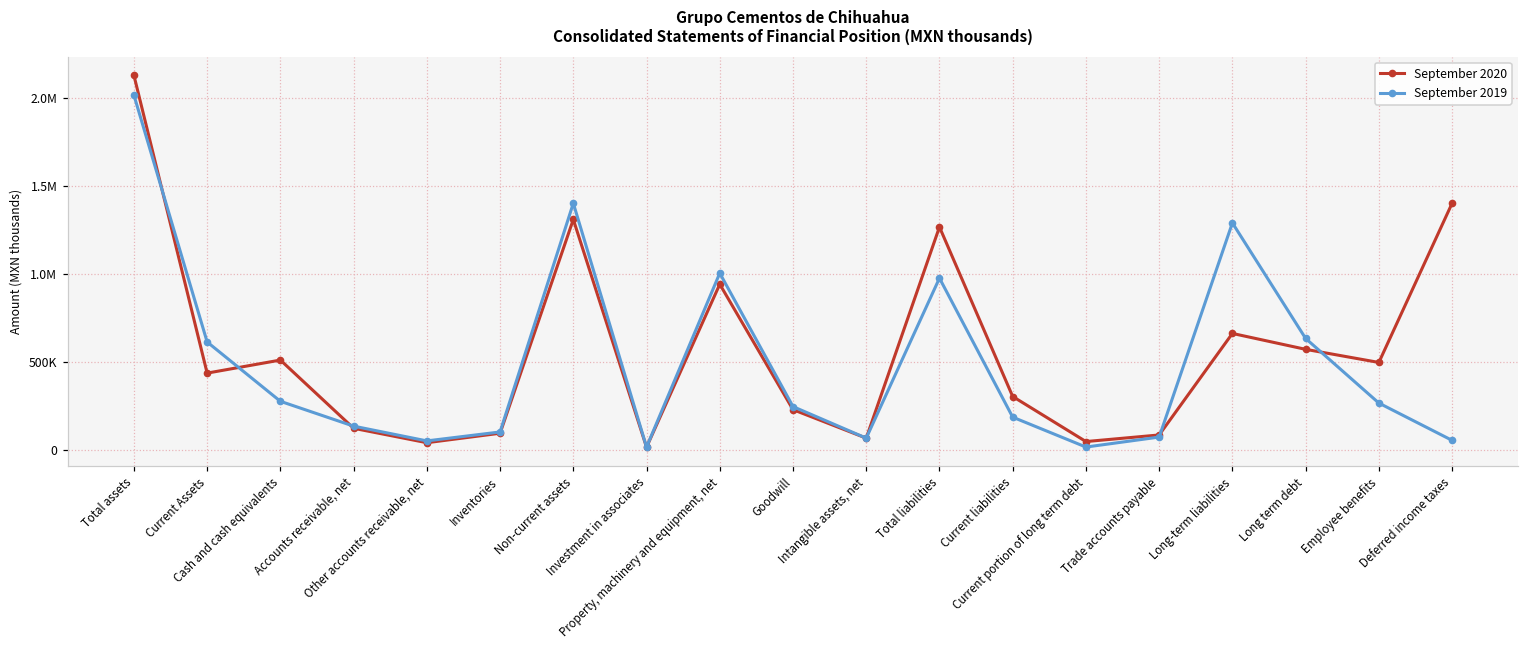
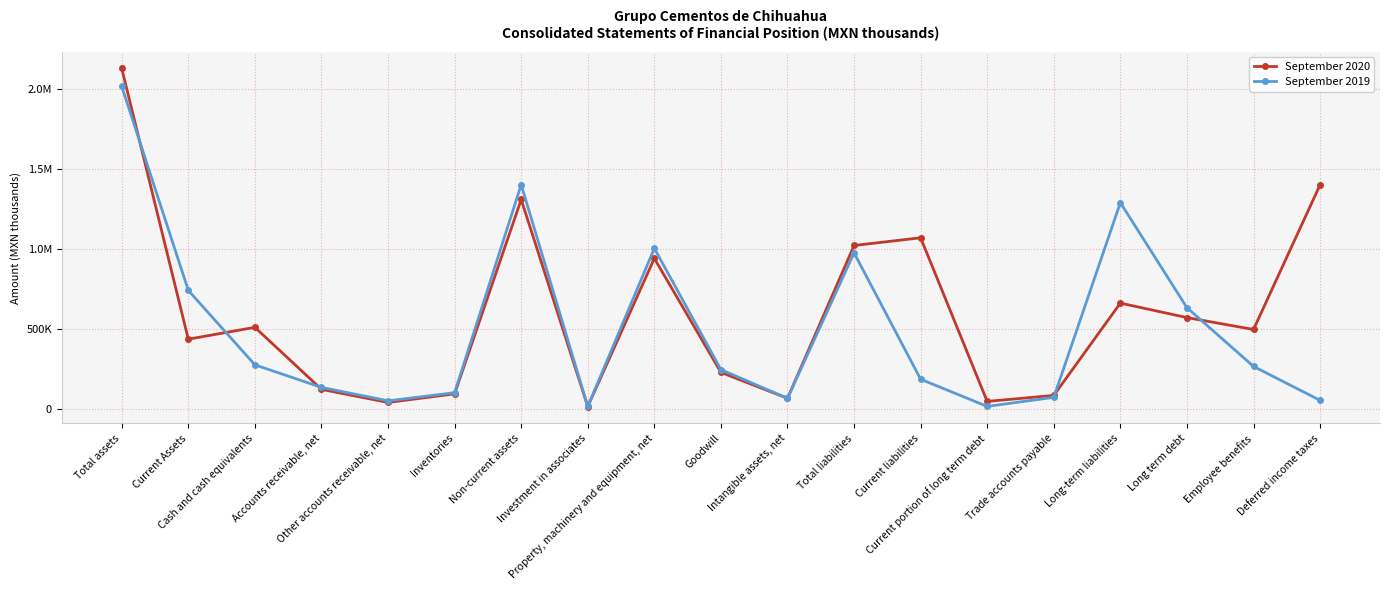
September 2019, Current Assets: 610000 -> 740000
September 2020, Total liabilities: 1270000 -> 1020000
September 2020, Current liabilities: 300000 -> 1070000
